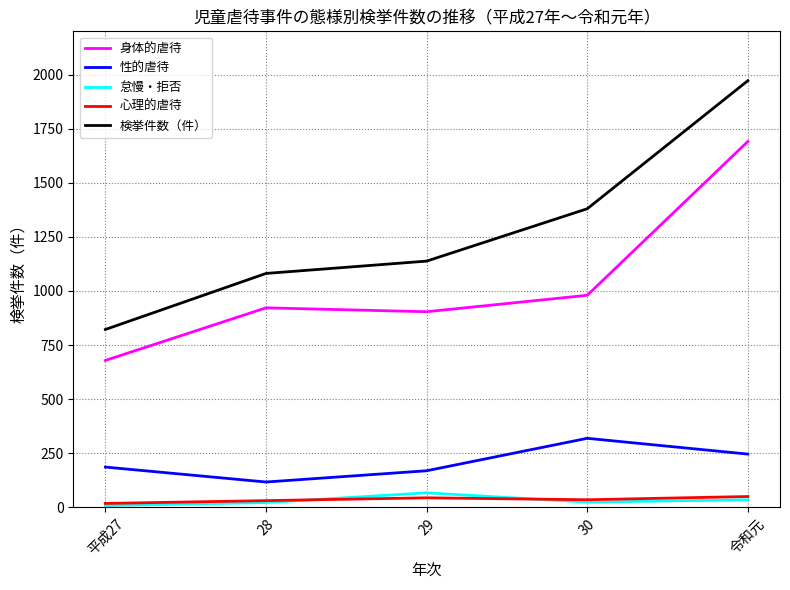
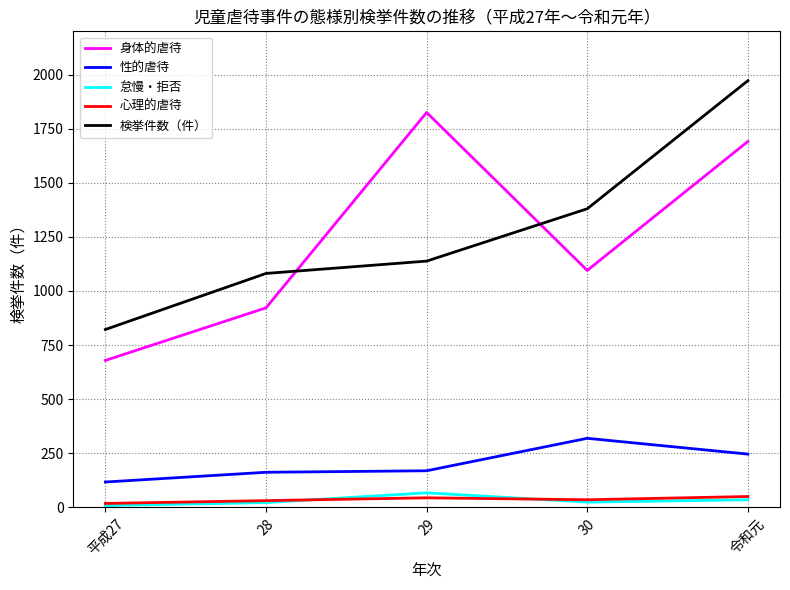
性的虐待, 平成27: 190 -> 120
性的虐待, 28: 120 -> 160
身体的虐待, 29: 900 -> 1830
身体的虐待, 30: 980 -> 1100
